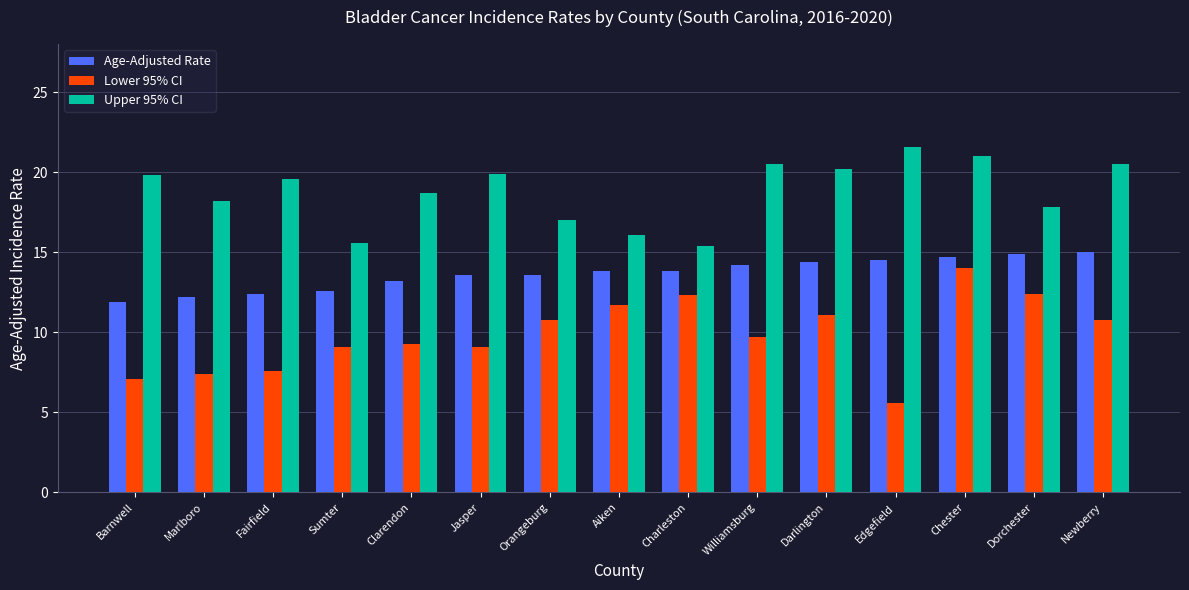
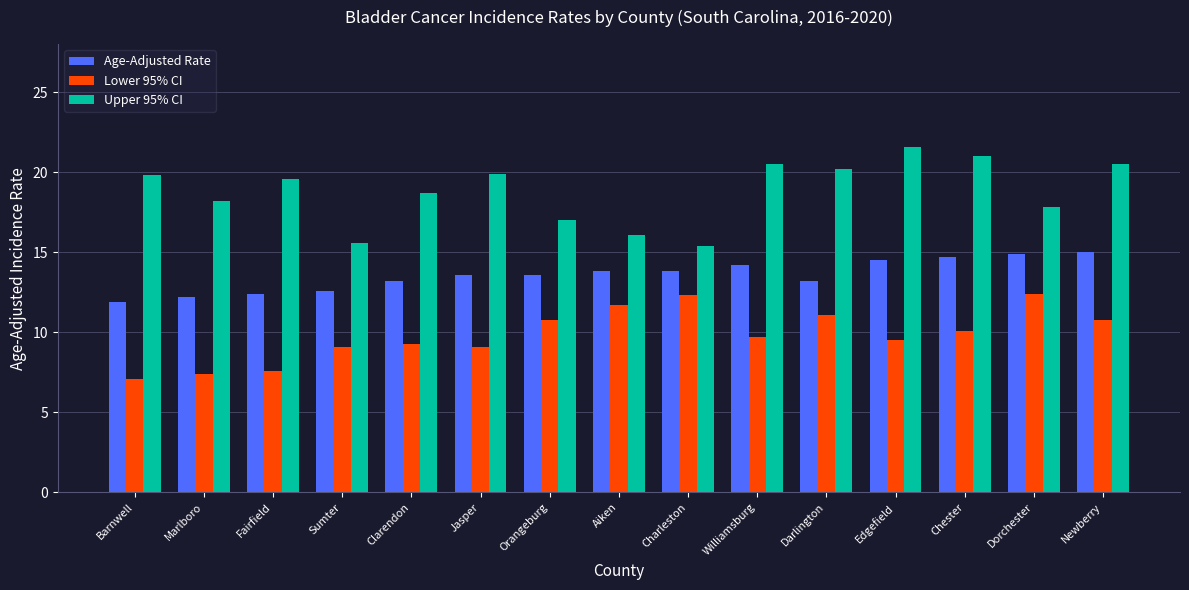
Age-Adjusted Rate, Darlington: 14.4 -> 13.2
Lower 95% CI, Edgefield: 5.6 -> 9.5
Lower 95% CI, Chester: 14.0 -> 10.1
